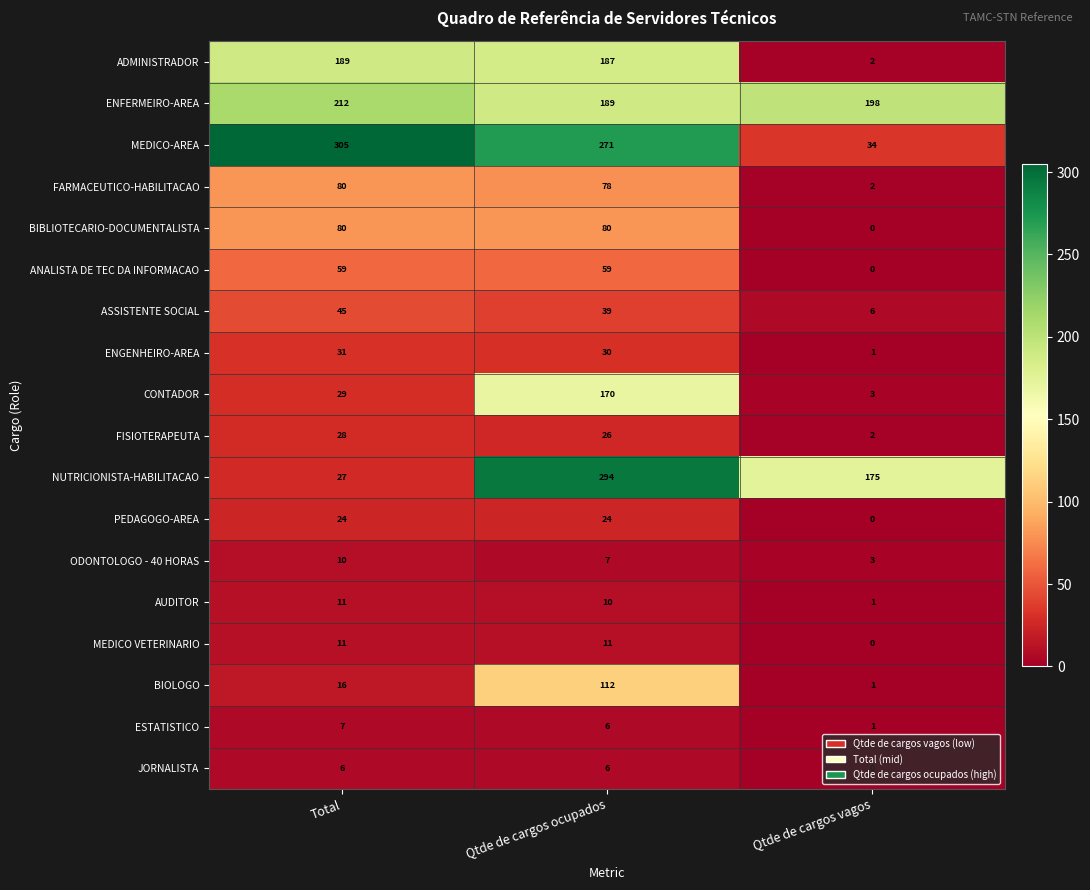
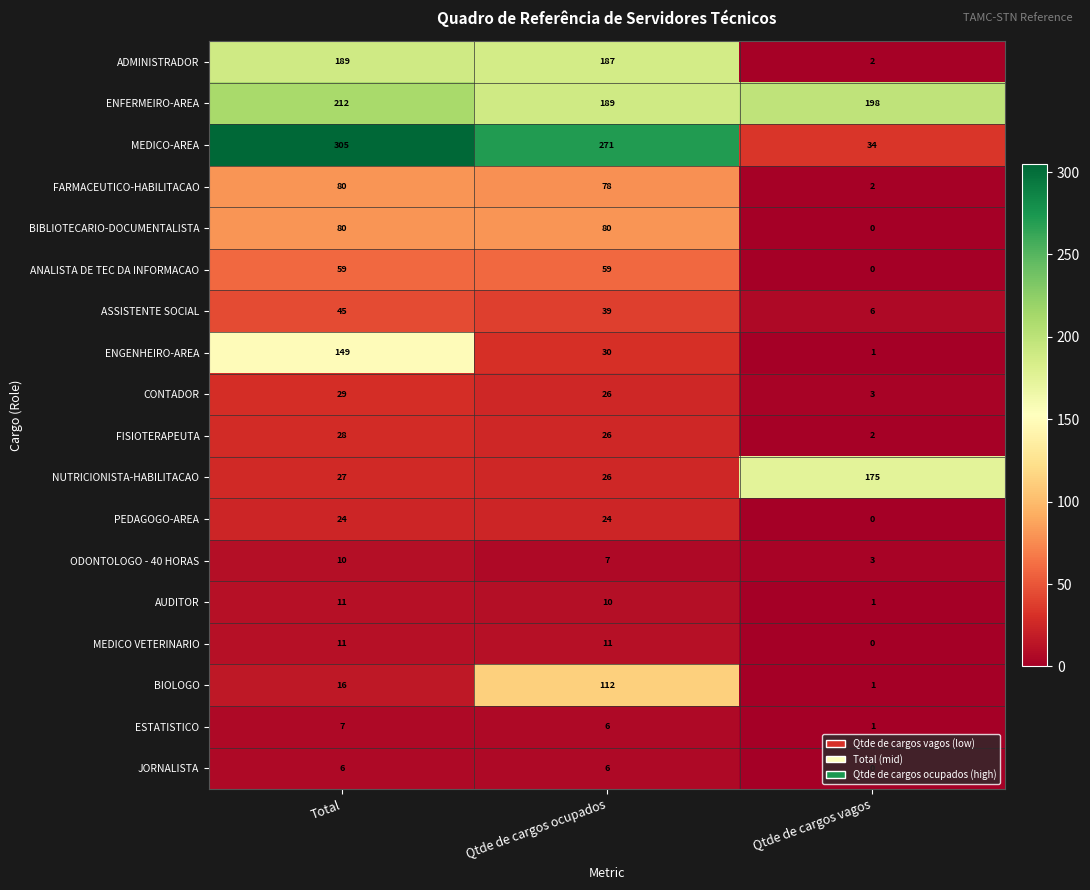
ENGENHEIRO-AREA, Total: 31 -> 149
CONTADOR, Qtde de cargos ocupados: 170 -> 26
NUTRICIONISTA-HABILITACAO, Qtde de cargos ocupados: 294 -> 26
